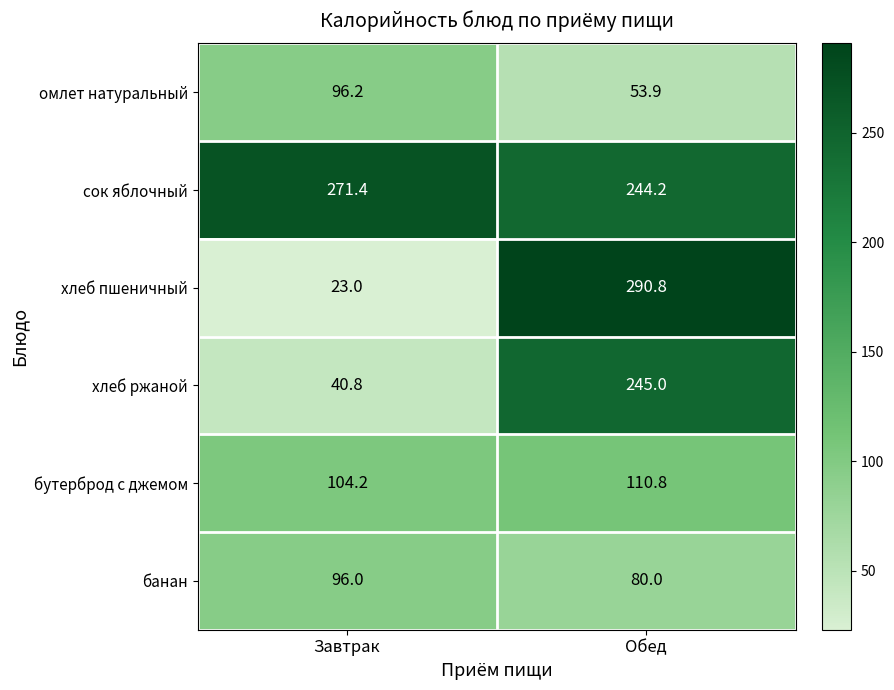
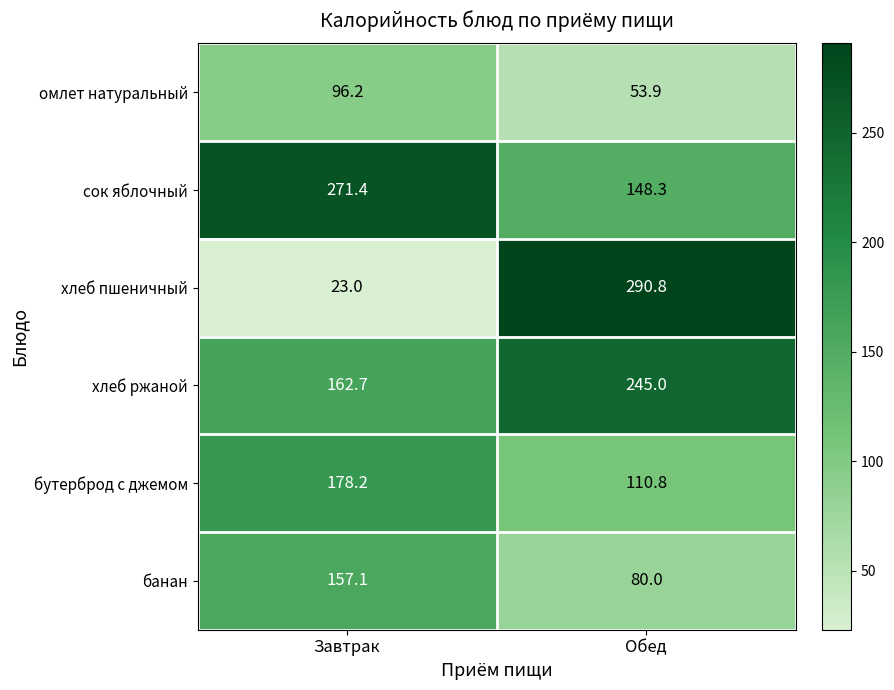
сок яблочный, Обед: 244.2 -> 148.3
хлеб ржаной, Завтрак: 40.8 -> 162.7
бутерброд с джемом, Завтрак: 104.2 -> 178.2
банан, Завтрак: 96.0 -> 157.1
